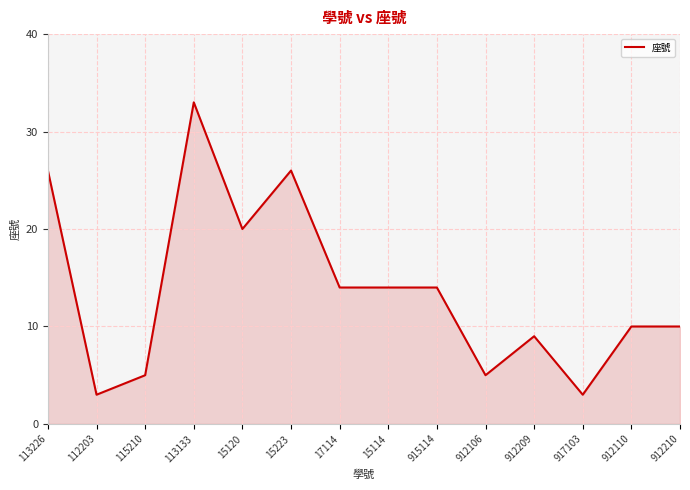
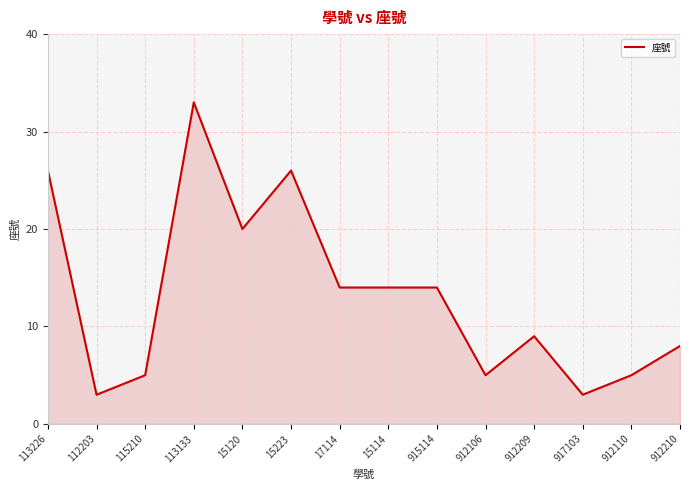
912110: 10 -> 5
912210: 10 -> 8
